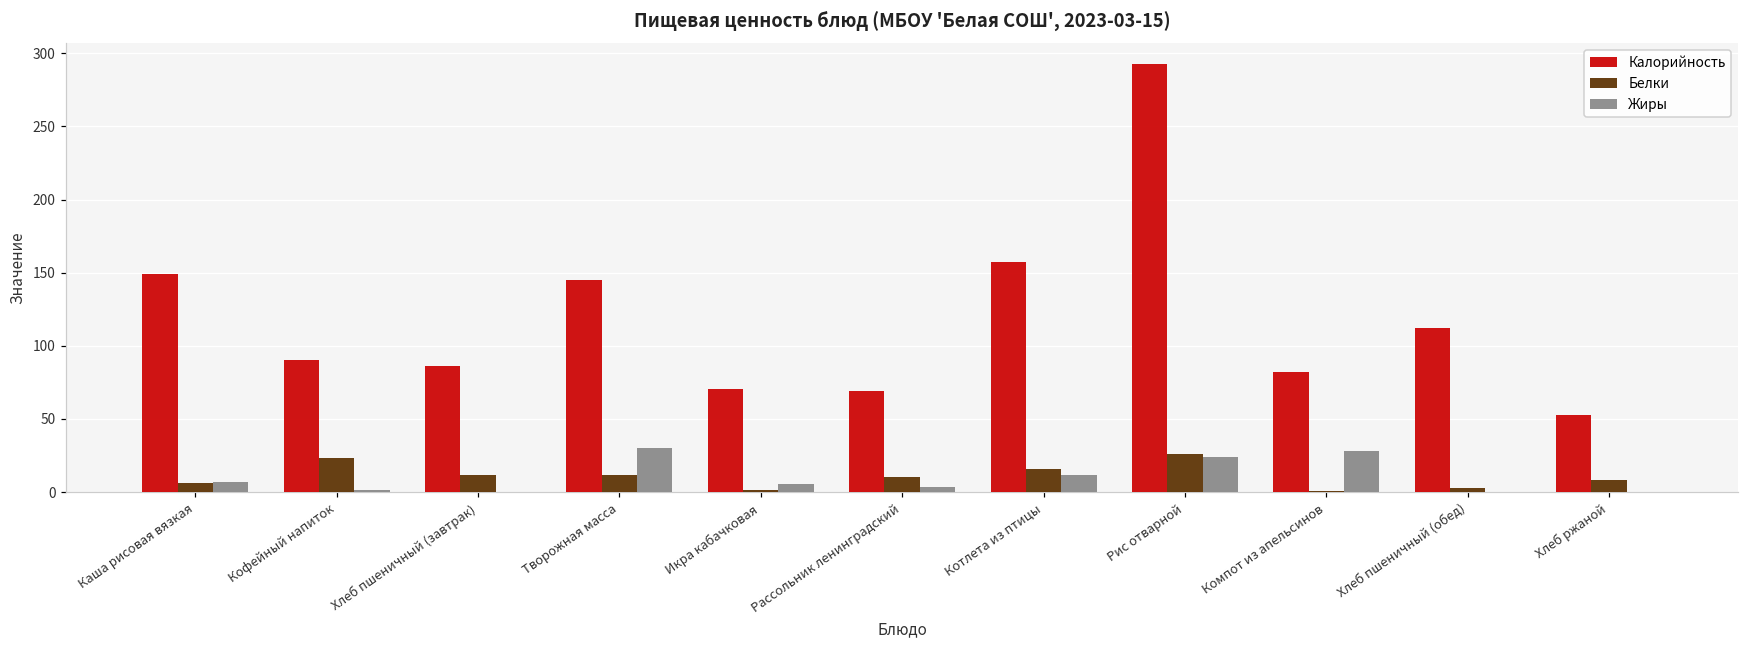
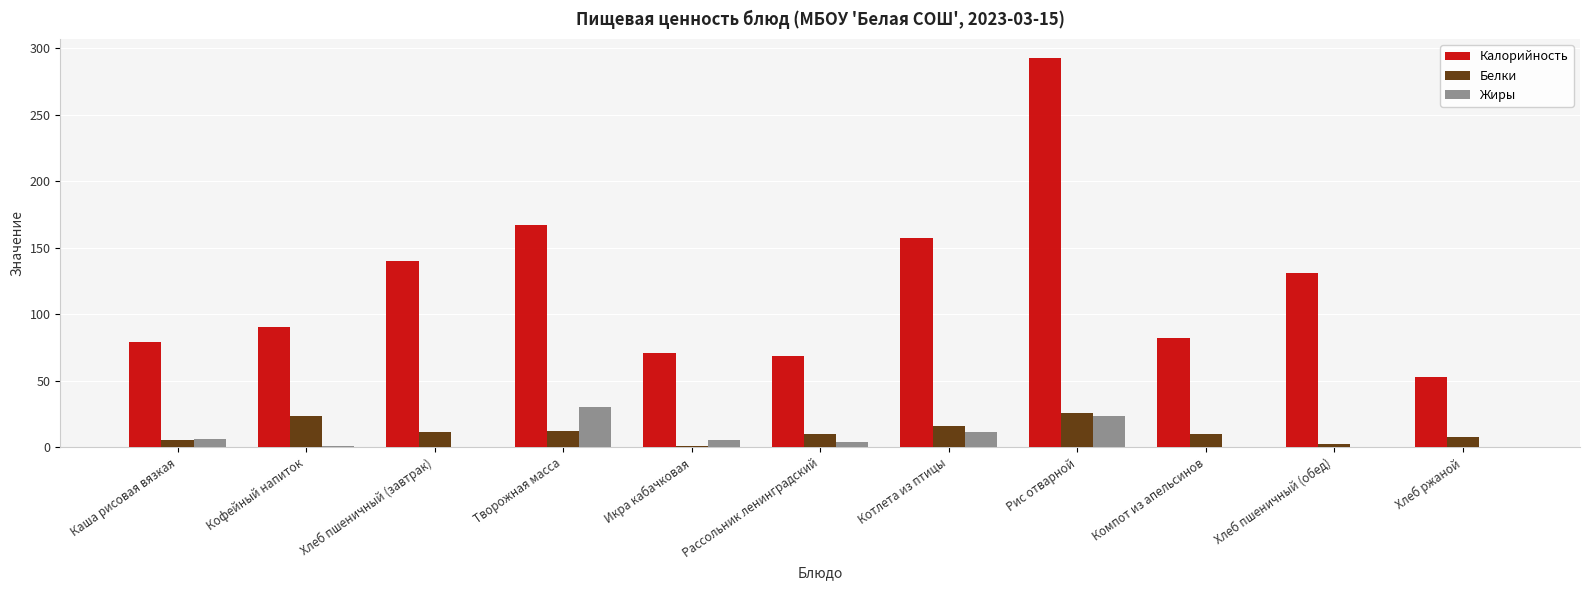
Калорийность, Каша рисовая вязкая: 149 -> 79
Калорийность, Хлеб пшеничный (завтрак): 86 -> 140
Калорийность, Творожная масса: 145 -> 167
Белки, Компот из апельсинов: 1 -> 10
Жиры, Компот из апельсинов: 28 -> 0
Калорийность, Хлеб пшеничный (обед): 112 -> 131
